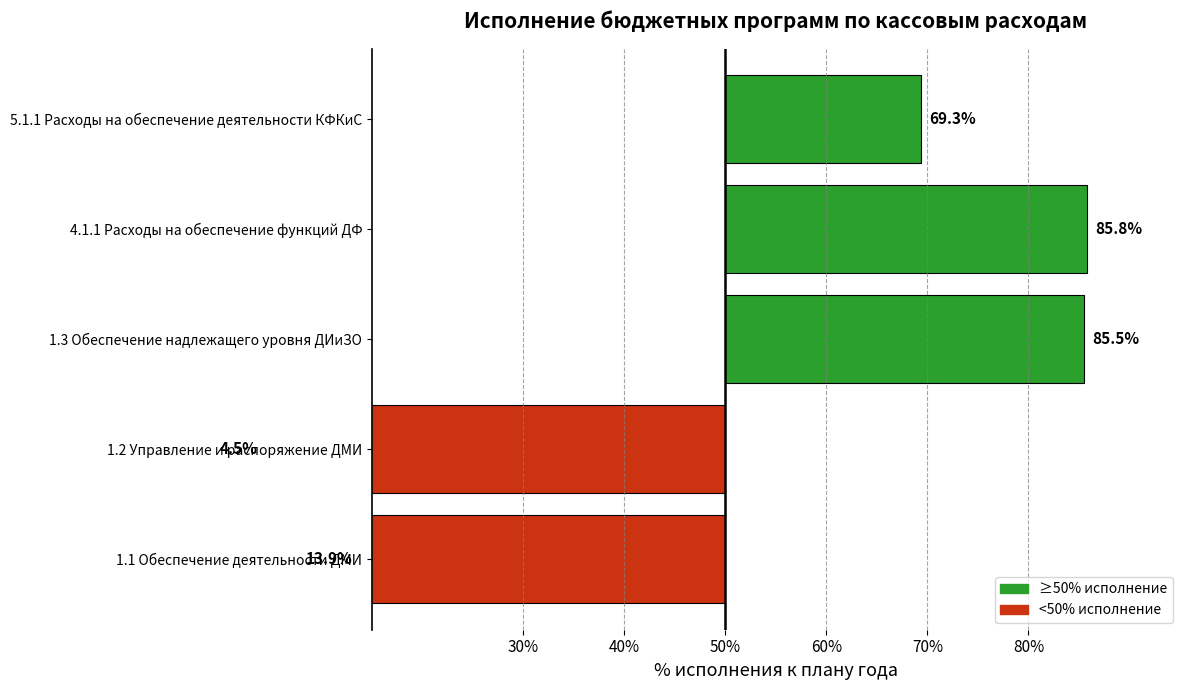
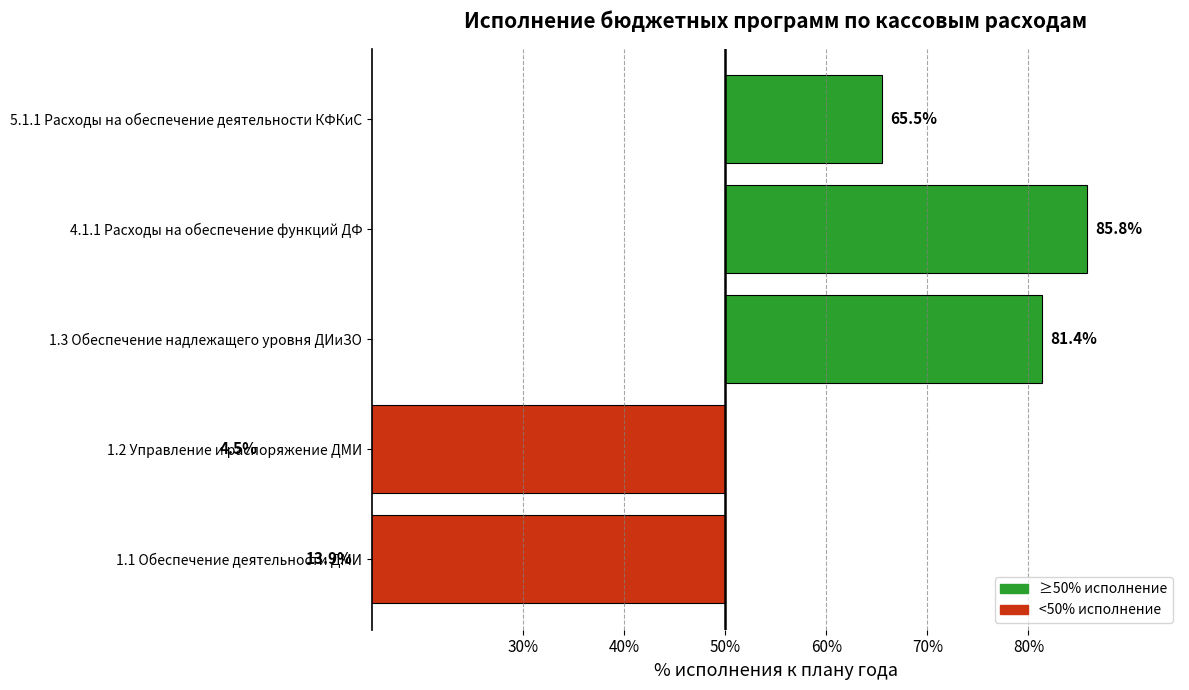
5.1.1 Расходы на обеспечение деятельности КФКиС: 69.3% -> 65.5%
1.3 Обеспечение надлежащего уровня ДИиЗО: 85.5% -> 81.4%
